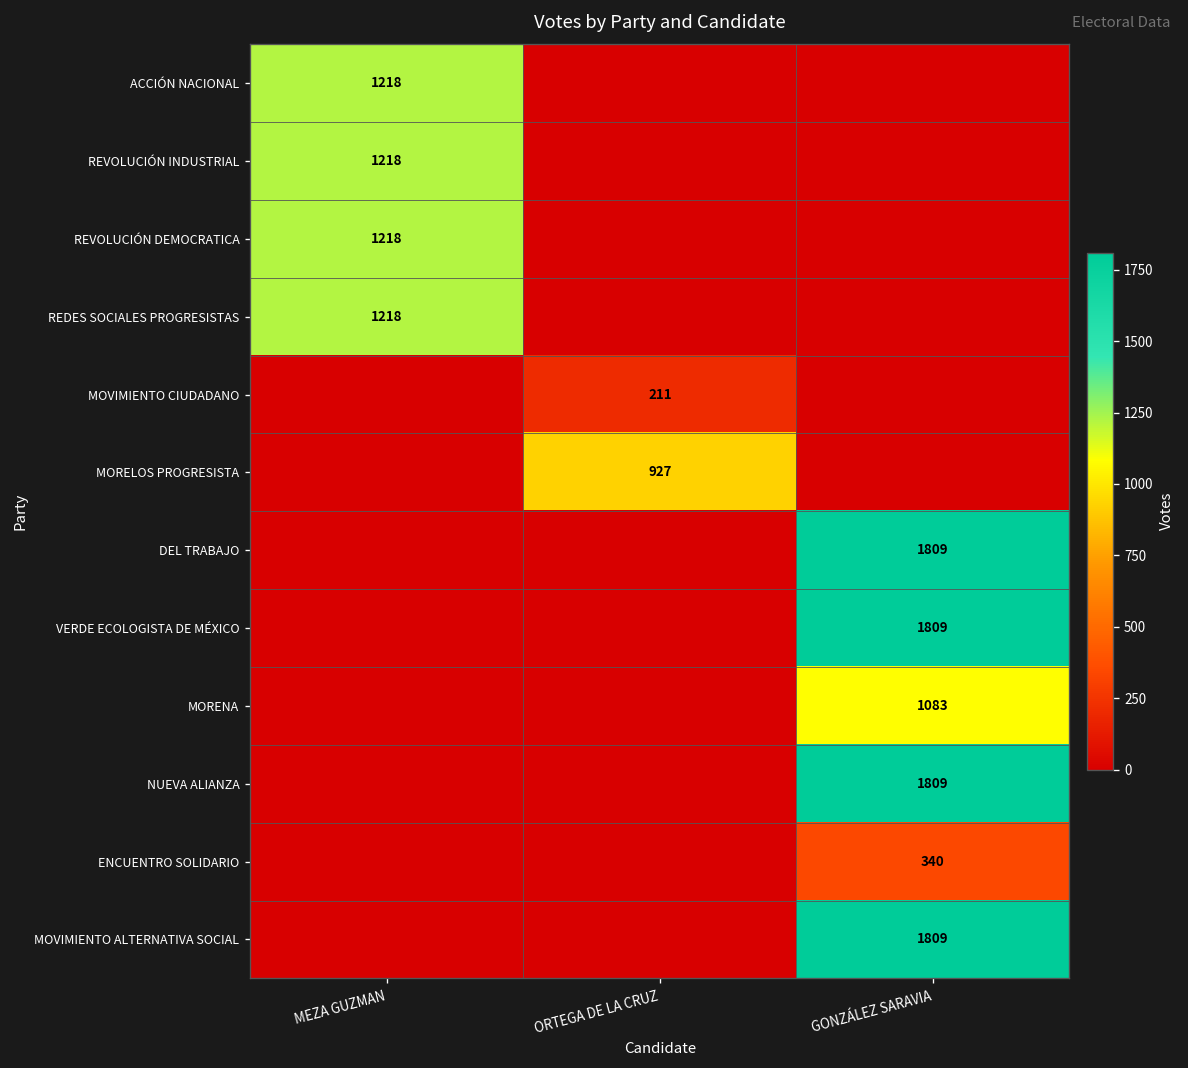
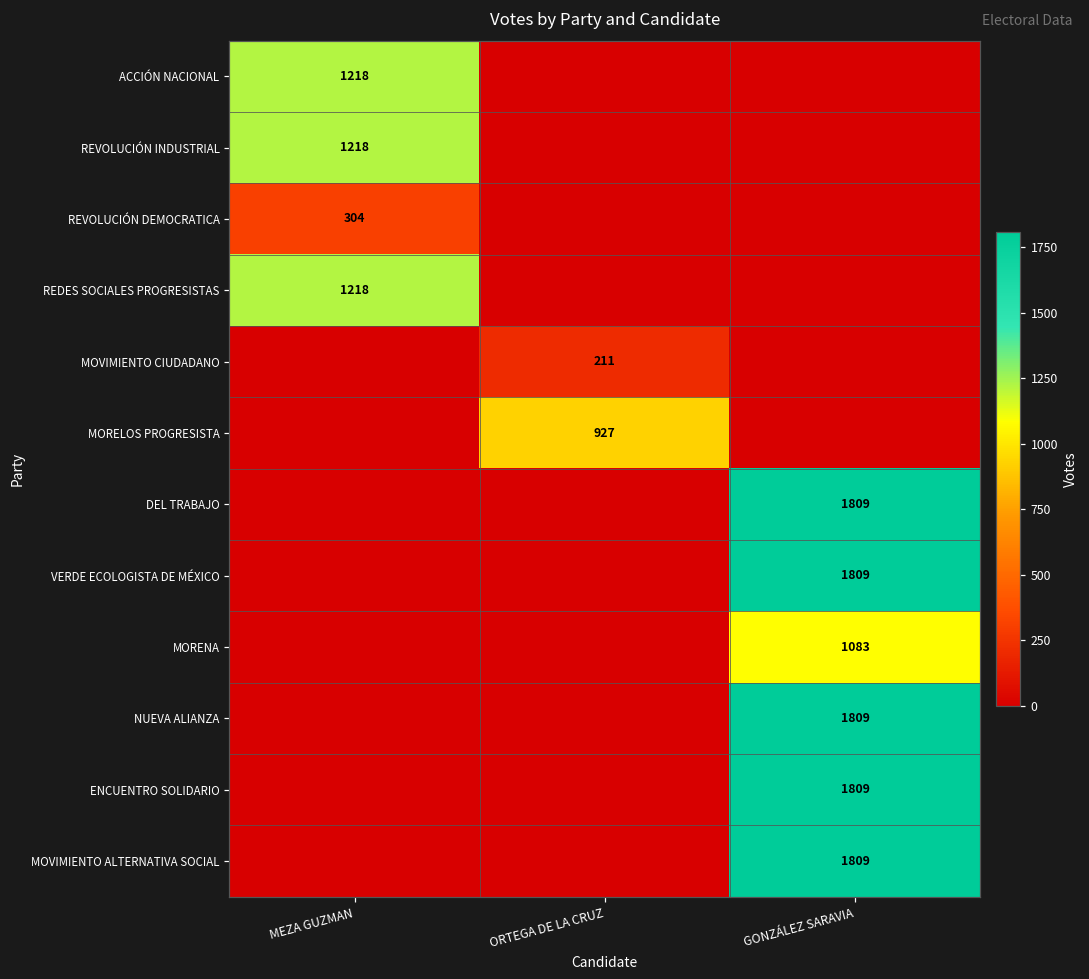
REVOLUCIÓN DEMOCRATICA, MEZA GUZMAN: 1218 -> 304
ENCUENTRO SOLIDARIO, GONZÁLEZ SARAVIA: 340 -> 1809
